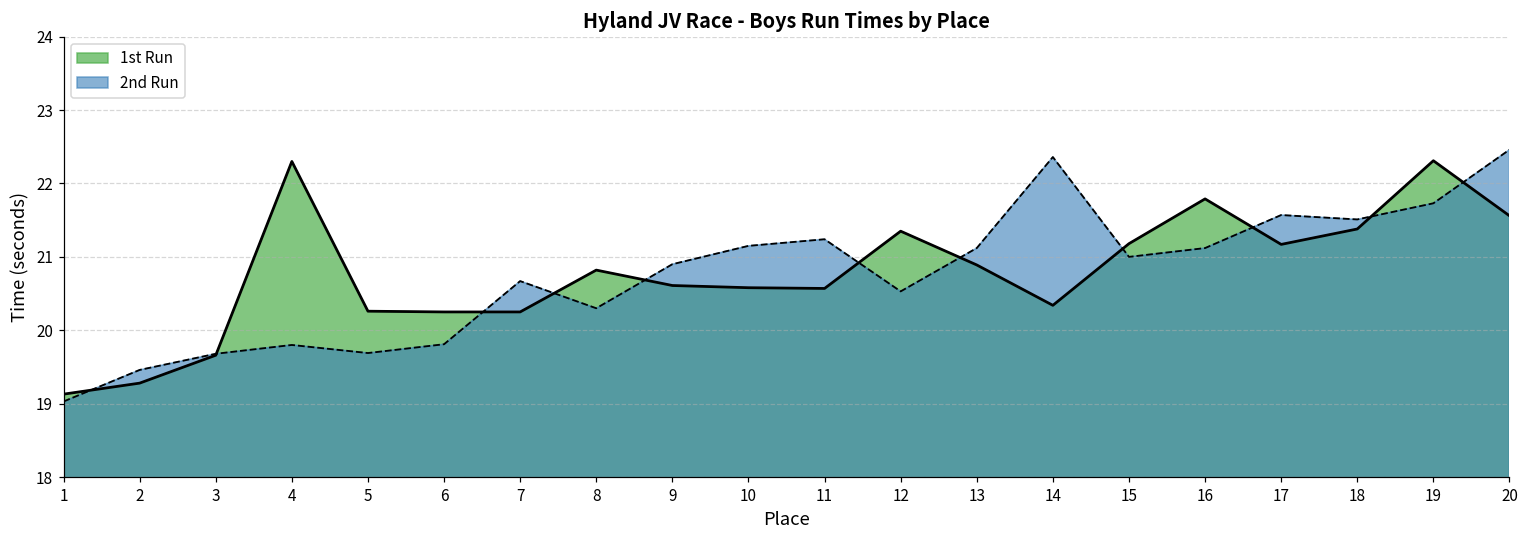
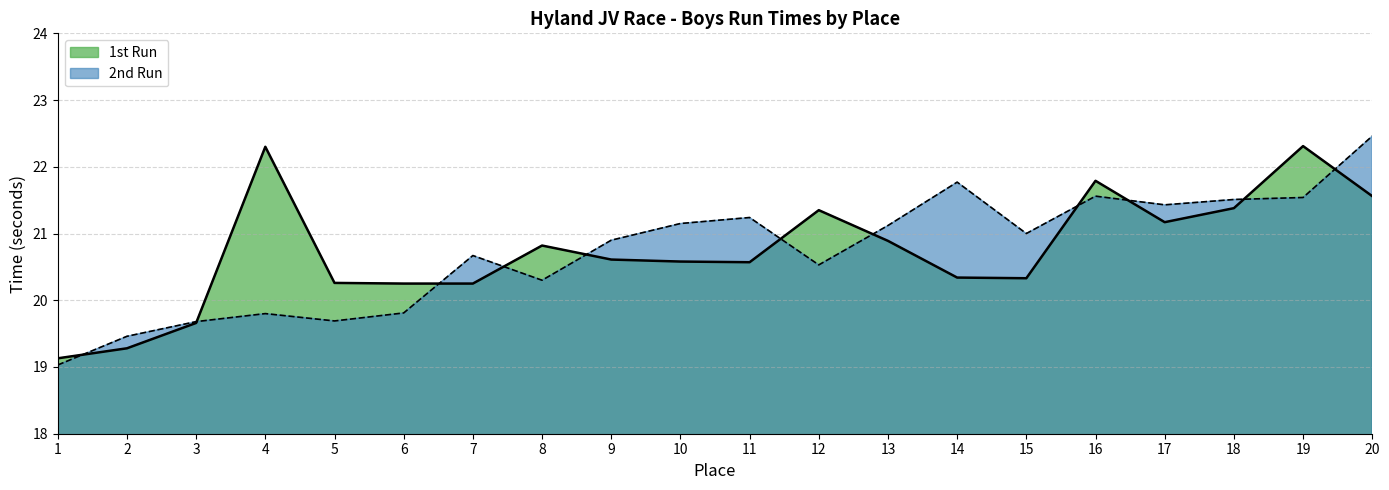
2nd Run, 14: 22.4 -> 21.8
1st Run, 15: 21.2 -> 20.3
2nd Run, 16: 21.1 -> 21.6
2nd Run, 17: 21.6 -> 21.4
2nd Run, 19: 21.7 -> 21.5
